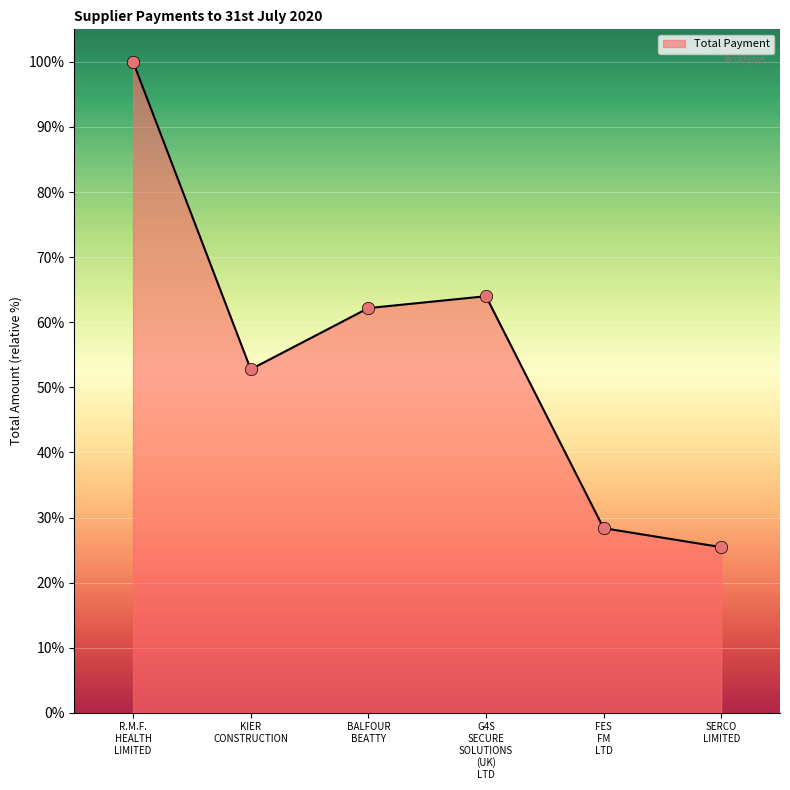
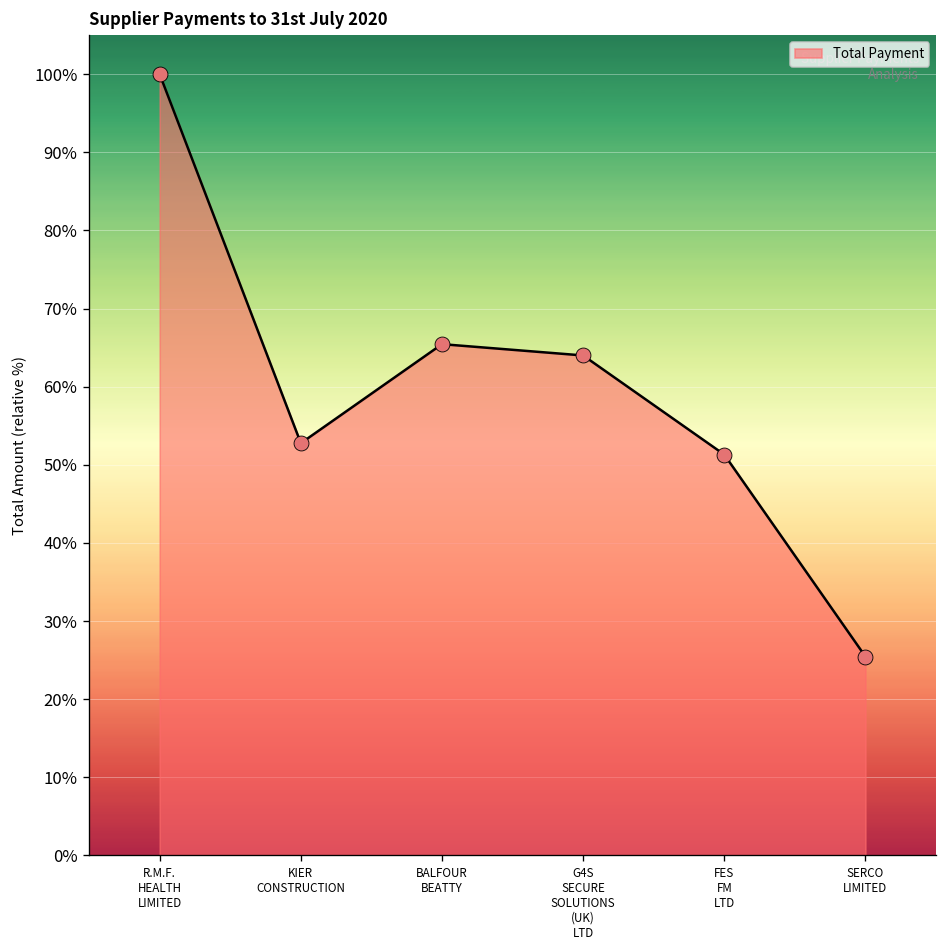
BALFOUR BEATTY: 62% -> 65%
FES FM LTD: 28% -> 51%
